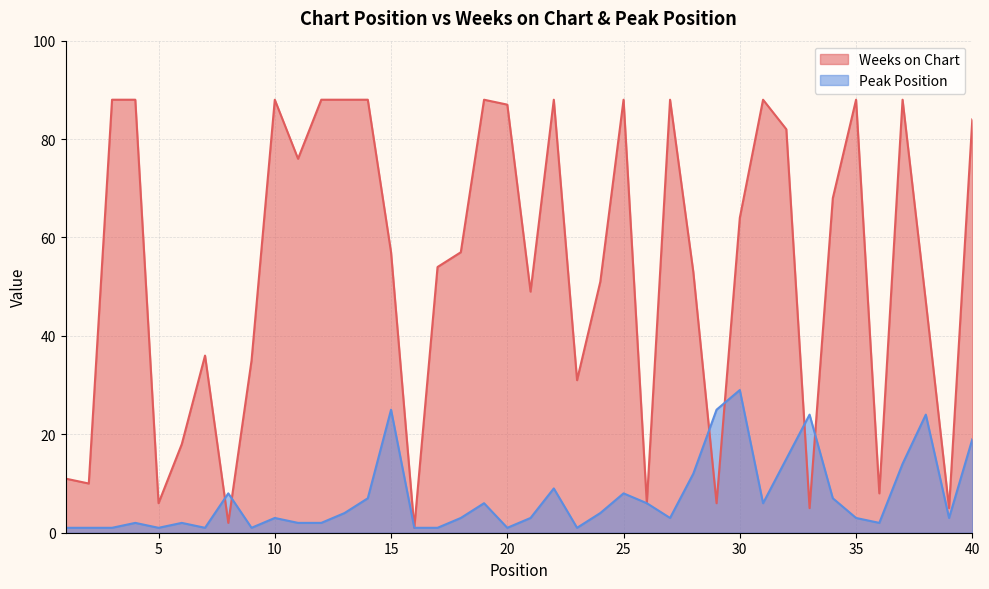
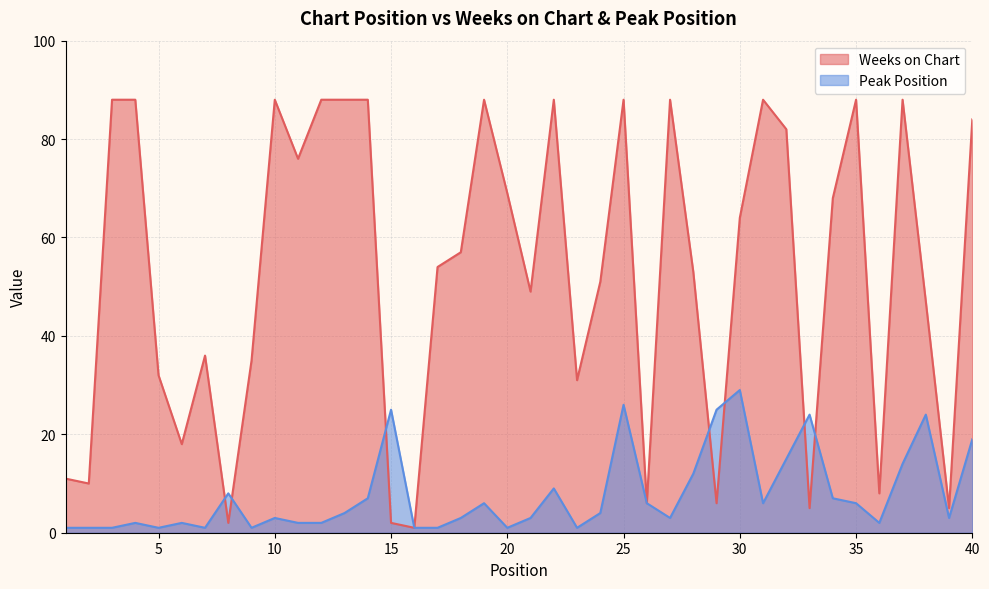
Weeks on Chart, 5: 6 -> 32
Weeks on Chart, 15: 57 -> 2
Weeks on Chart, 20: 87 -> 69
Peak Position, 25: 8 -> 26
Peak Position, 35: 3 -> 6
